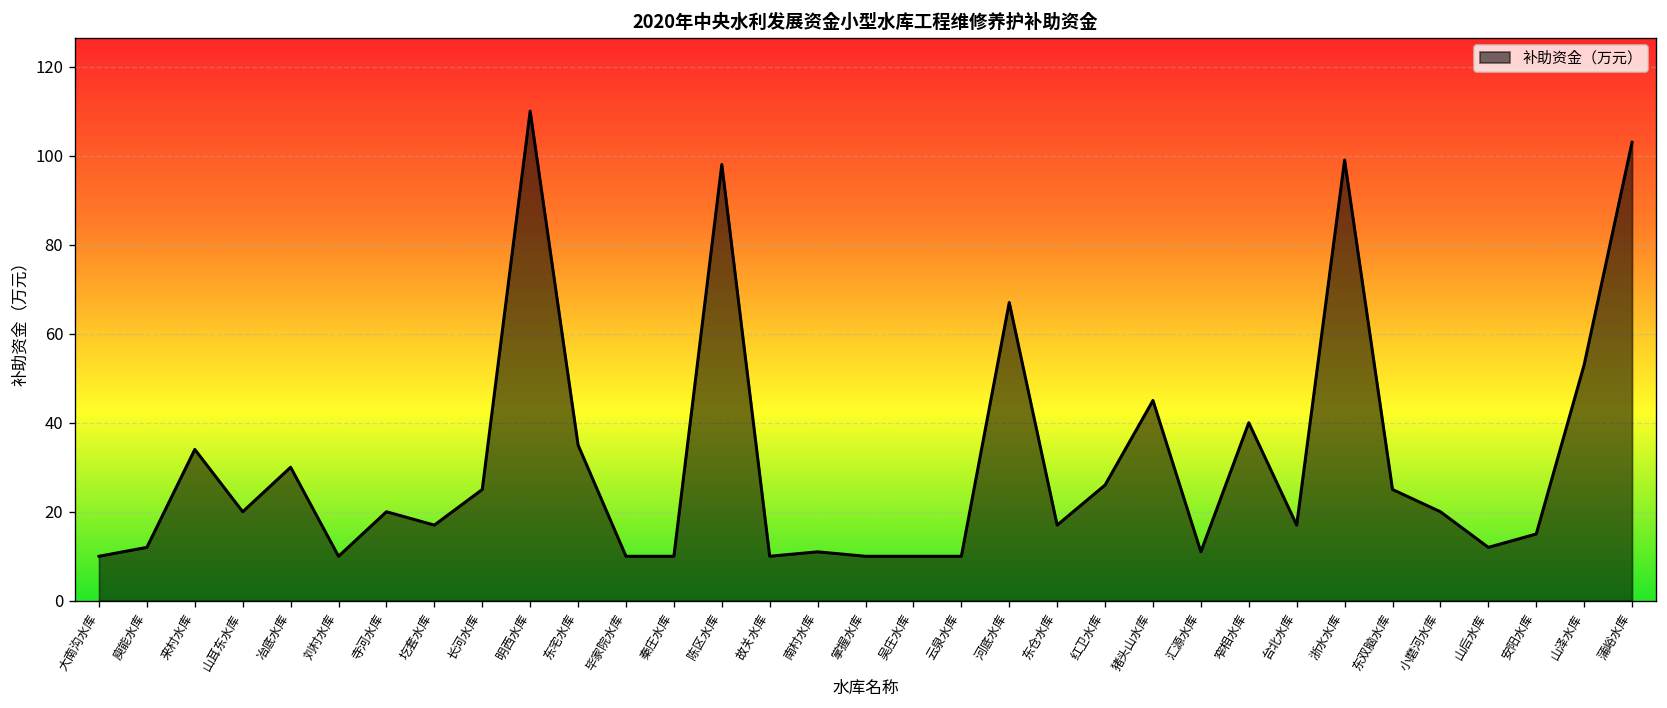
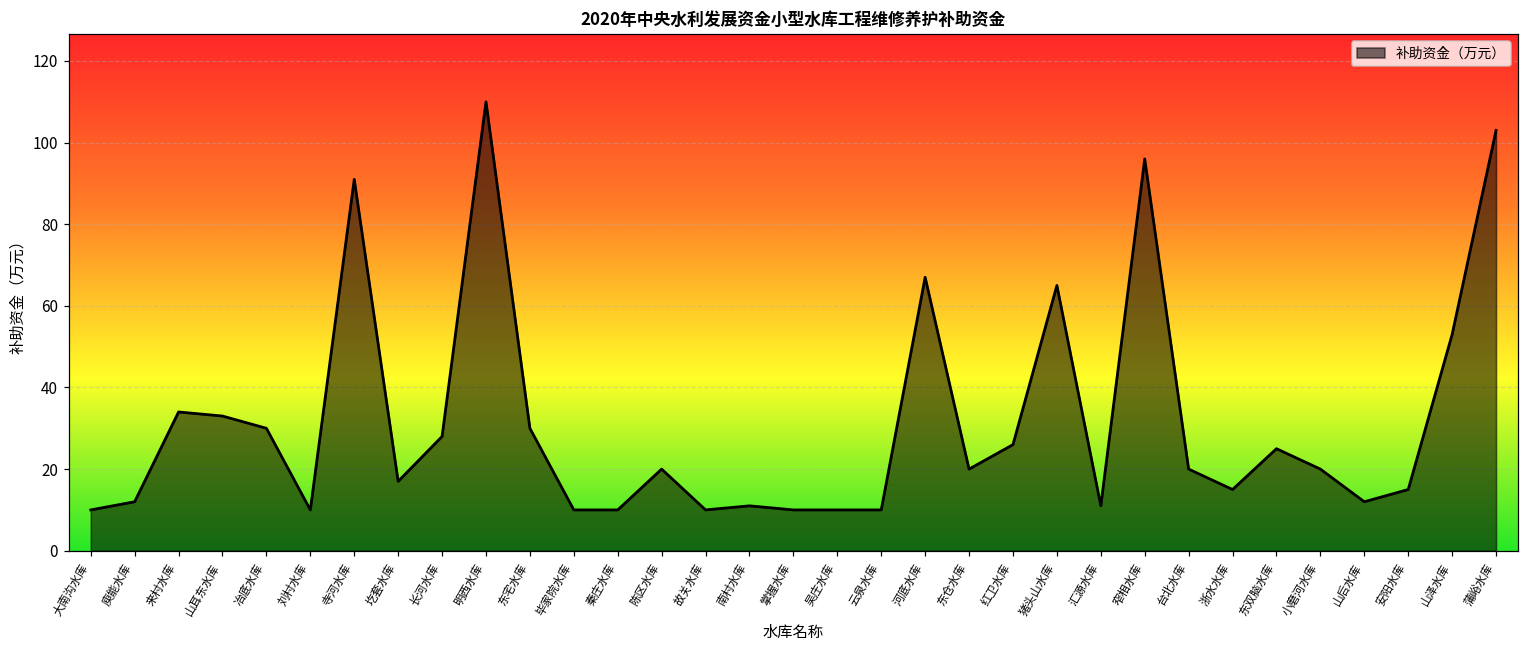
山耳东水库: 20 -> 33
寺河水库: 20 -> 91
长河水库: 25 -> 28
东宅水库: 35 -> 30
陈区水库: 98 -> 20
东仓水库: 17 -> 20
猪头山水库: 45 -> 65
窄相水库: 40 -> 96
台北水库: 17 -> 20
浙水水库: 99 -> 15
